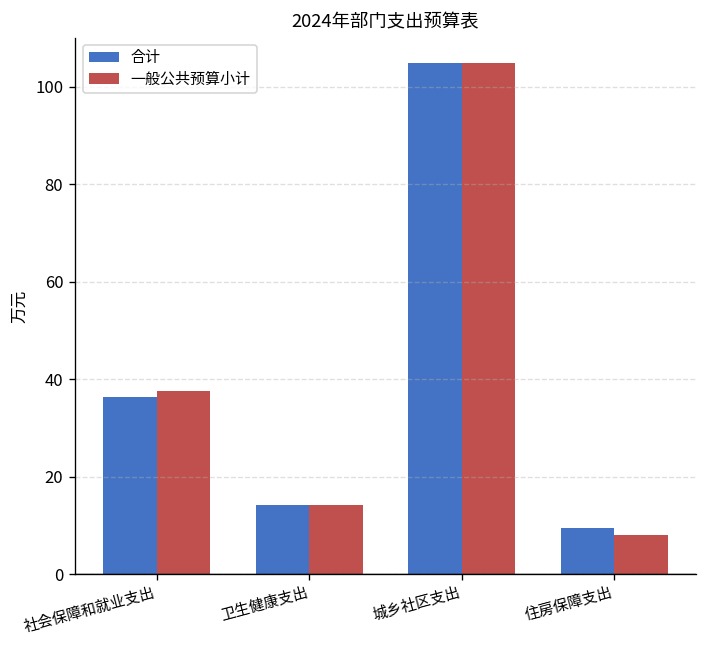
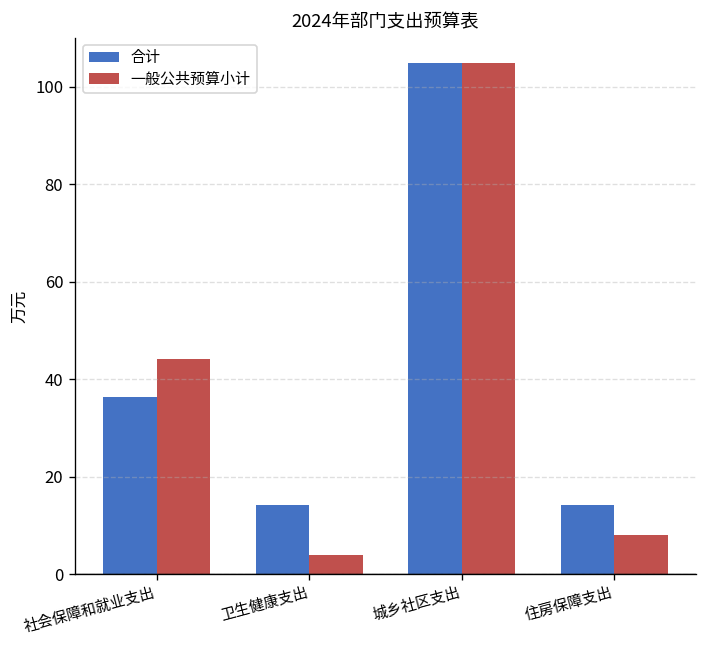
一般公共预算小计, 社会保障和就业支出: 38 -> 44
一般公共预算小计, 卫生健康支出: 14 -> 4
合计, 住房保障支出: 10 -> 14
